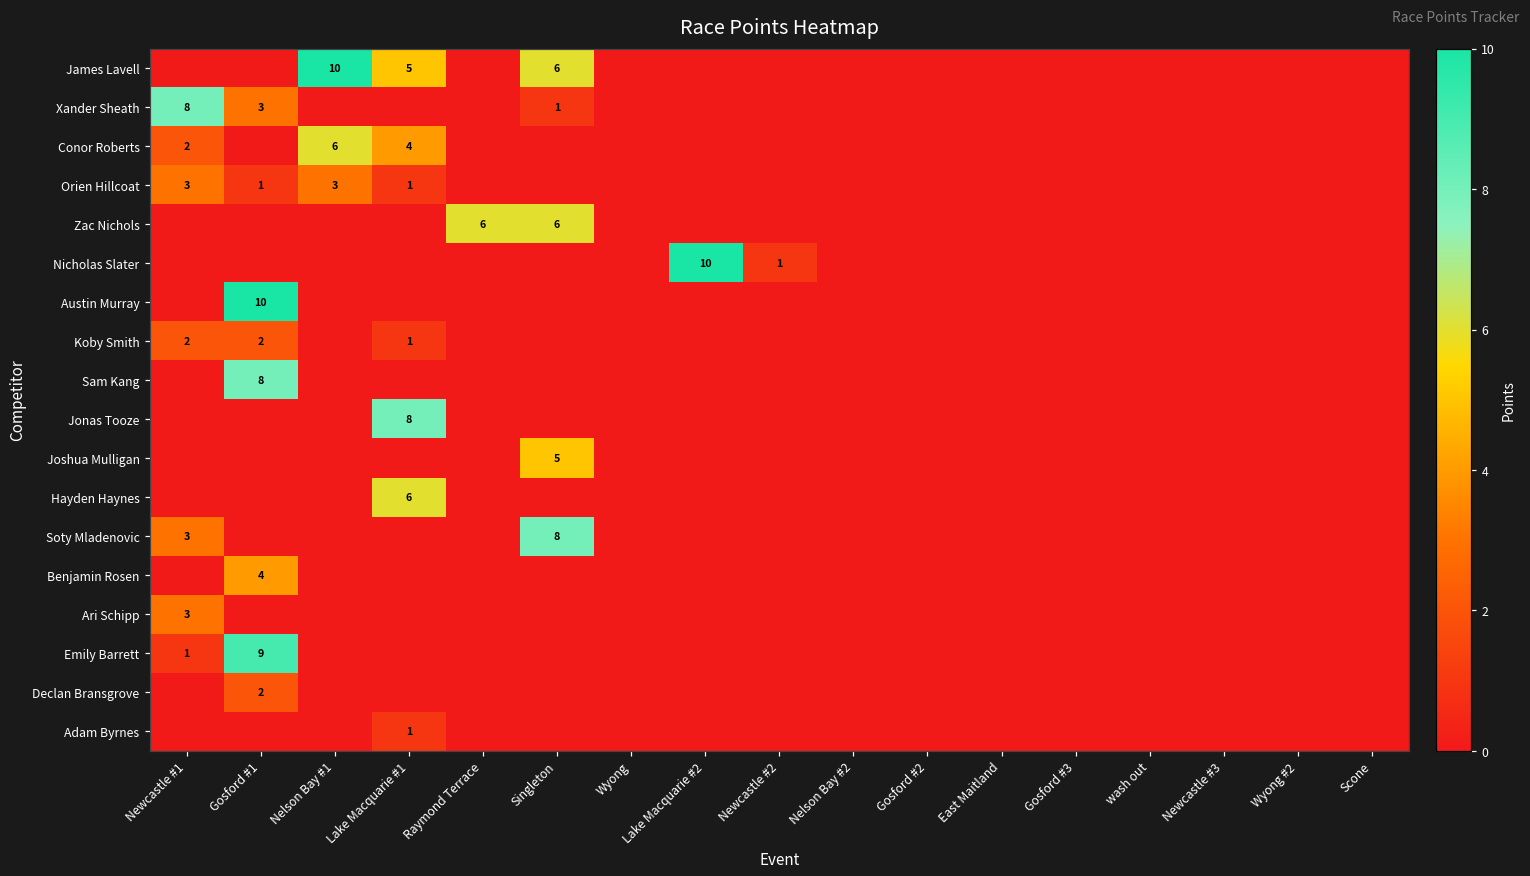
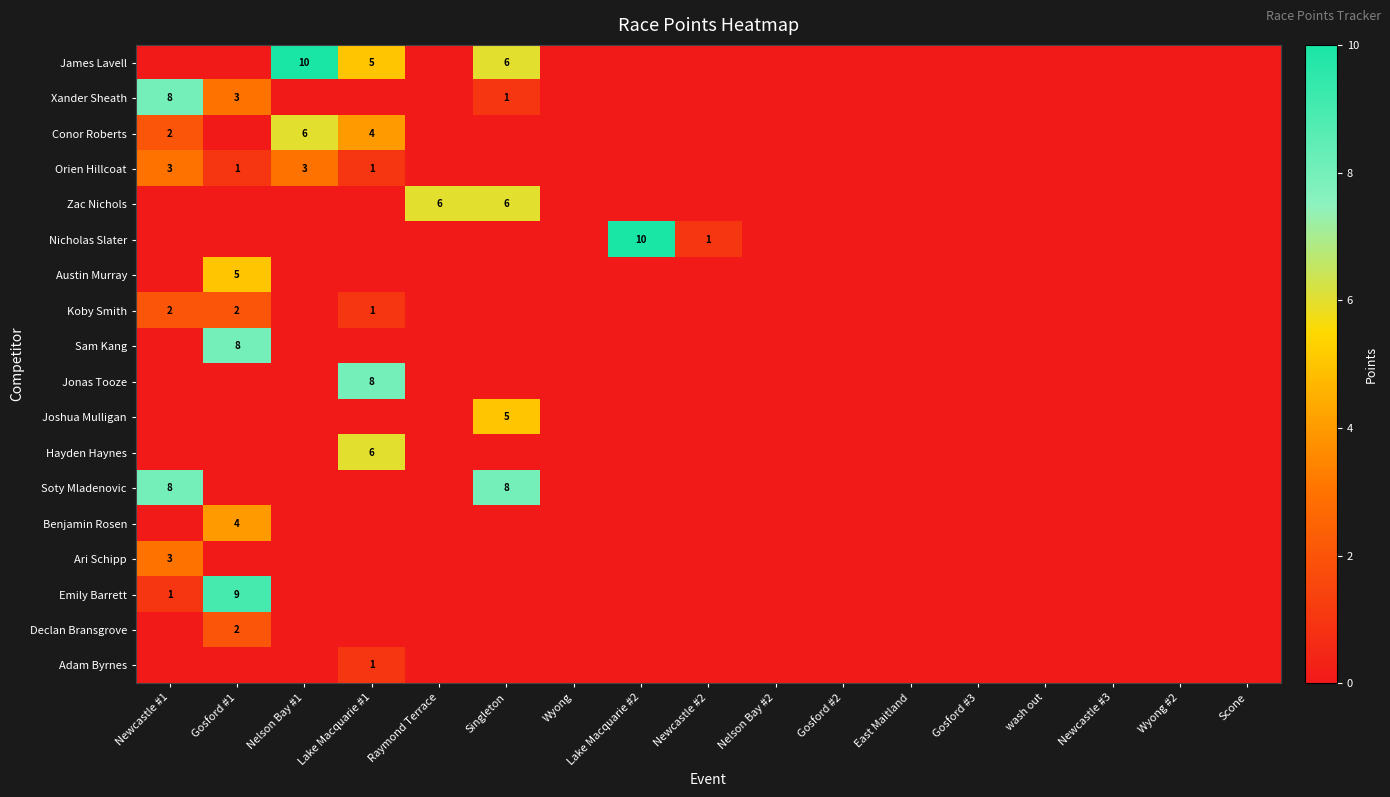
Austin Murray, Gosford #1: 10 -> 5
Soty Mladenovic, Newcastle #1: 3 -> 8
